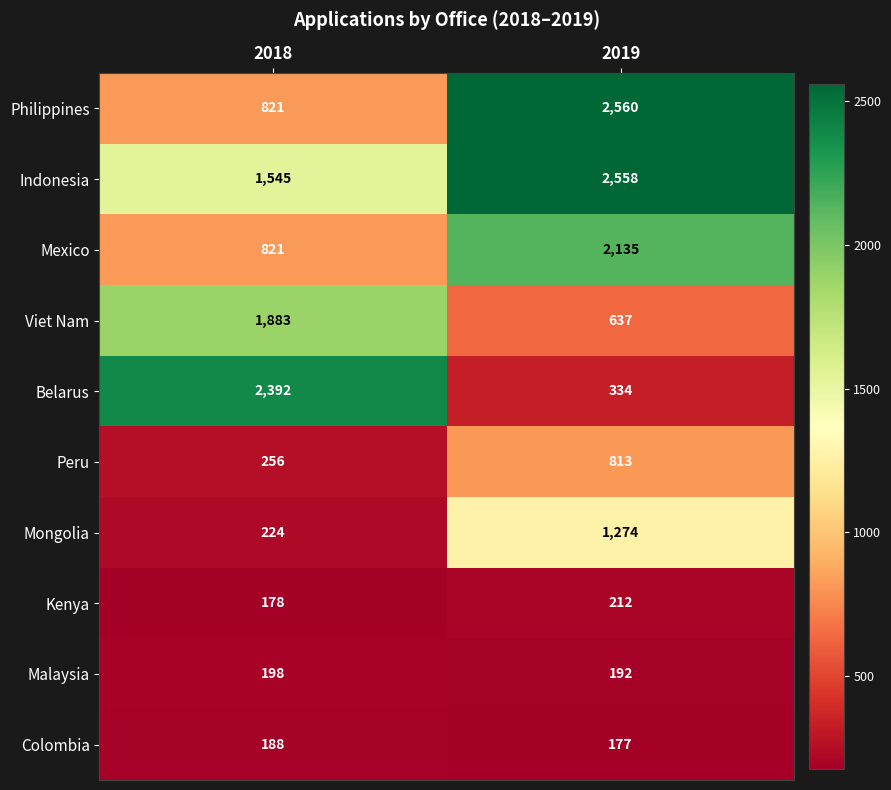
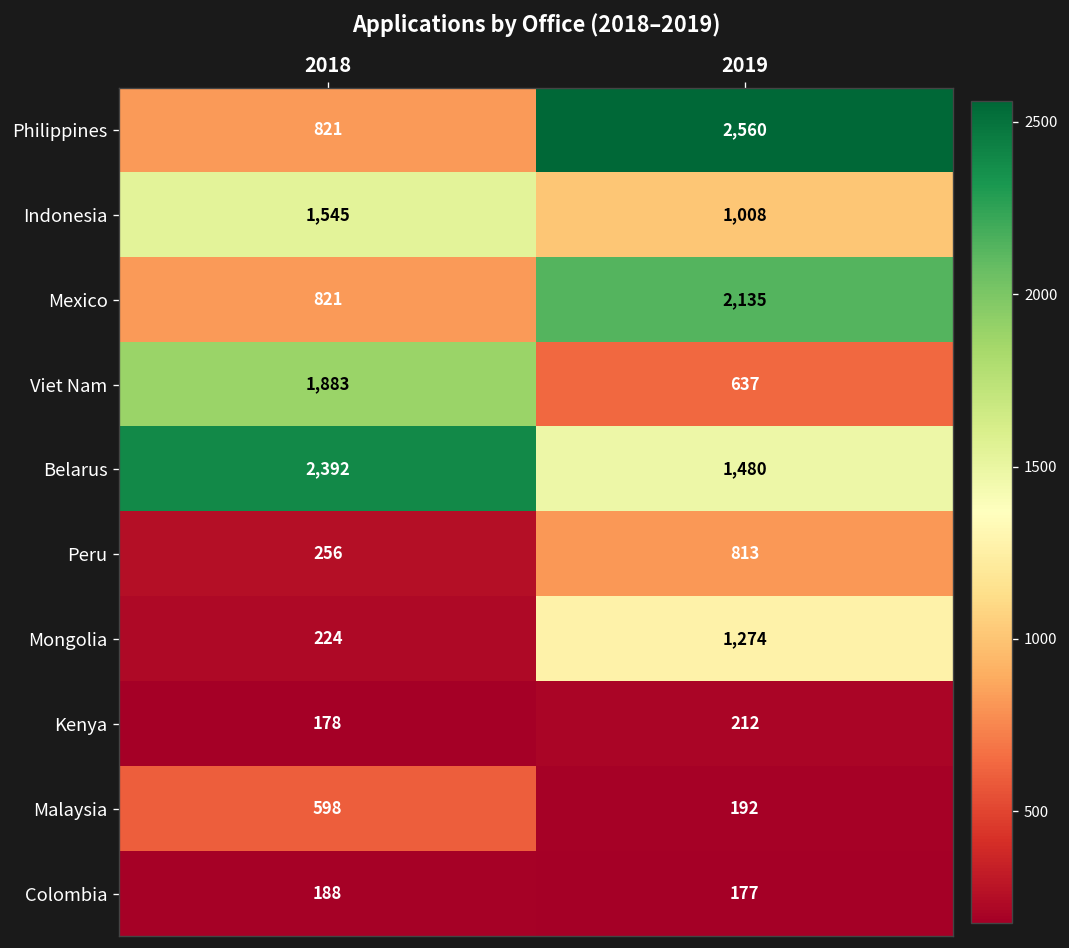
Indonesia, 2019: 2,558 -> 1,008
Belarus, 2019: 334 -> 1,480
Malaysia, 2018: 198 -> 598
